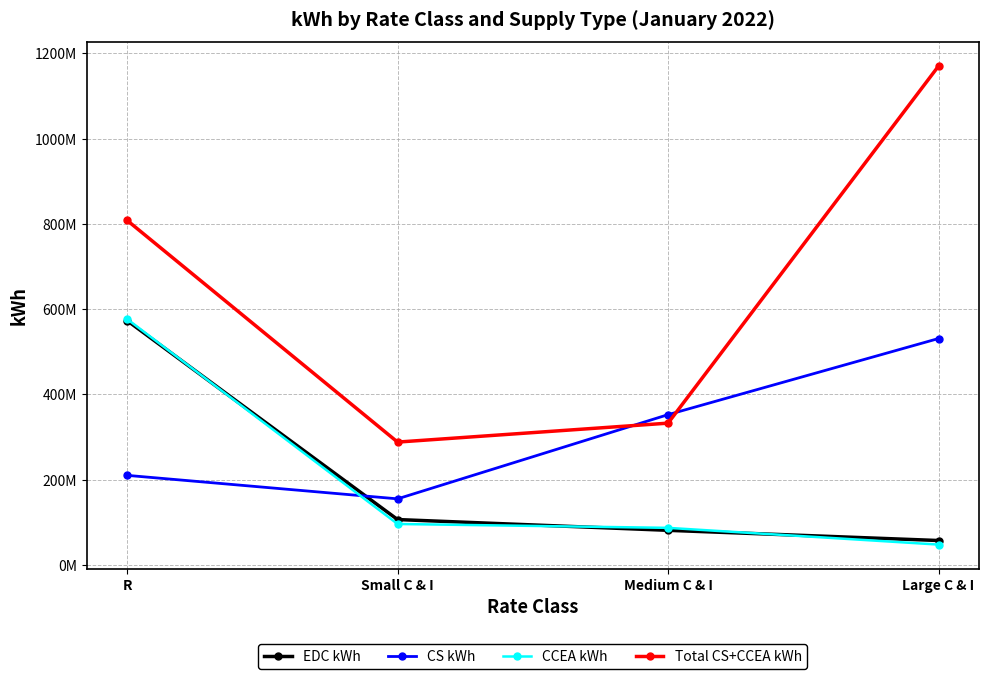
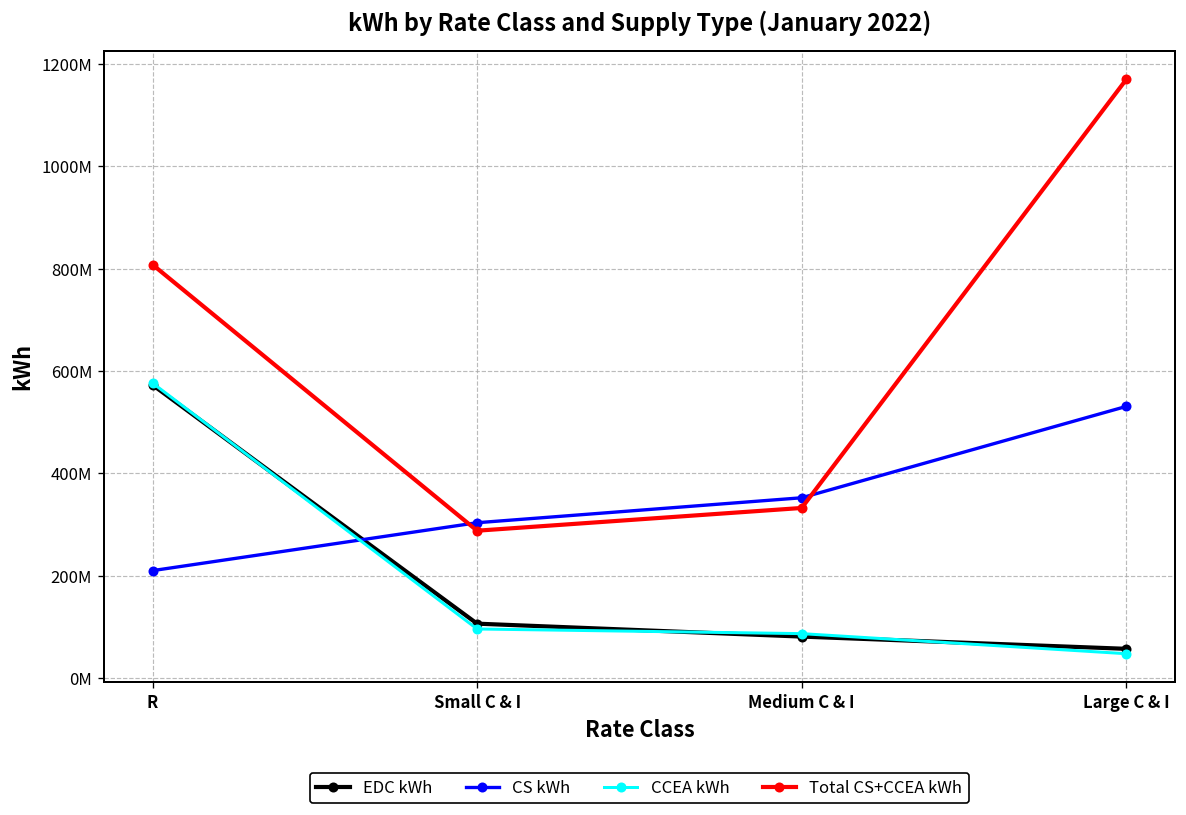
CS kWh, Small C & I: 160000000 -> 300000000
